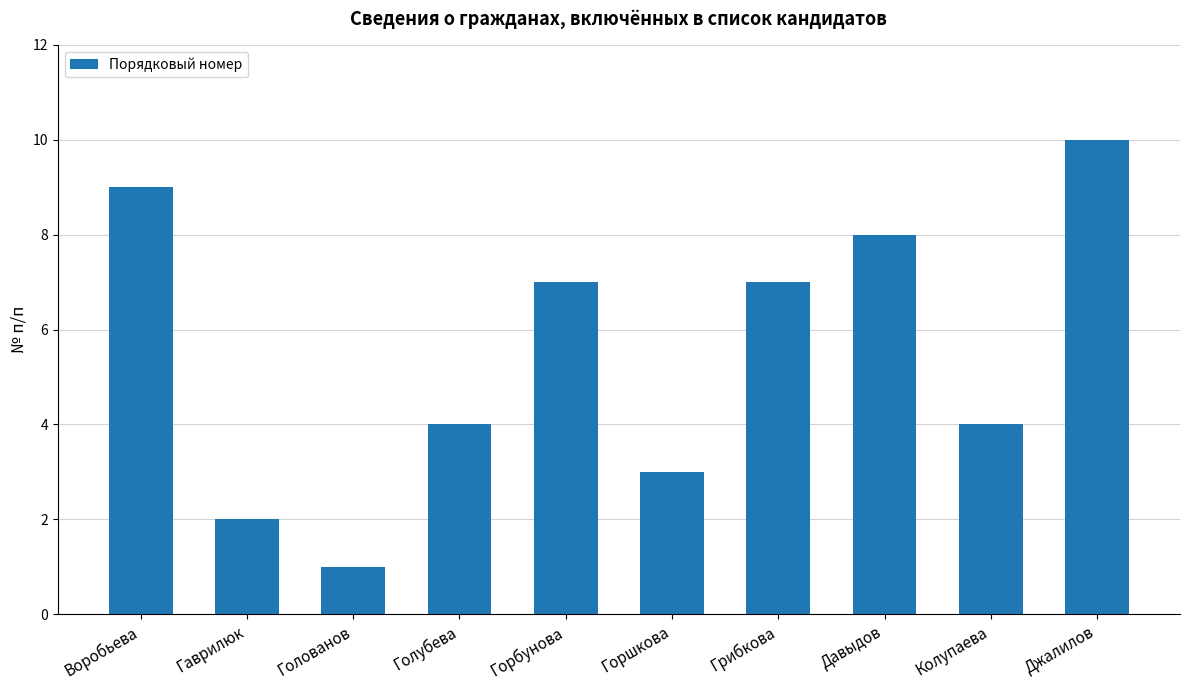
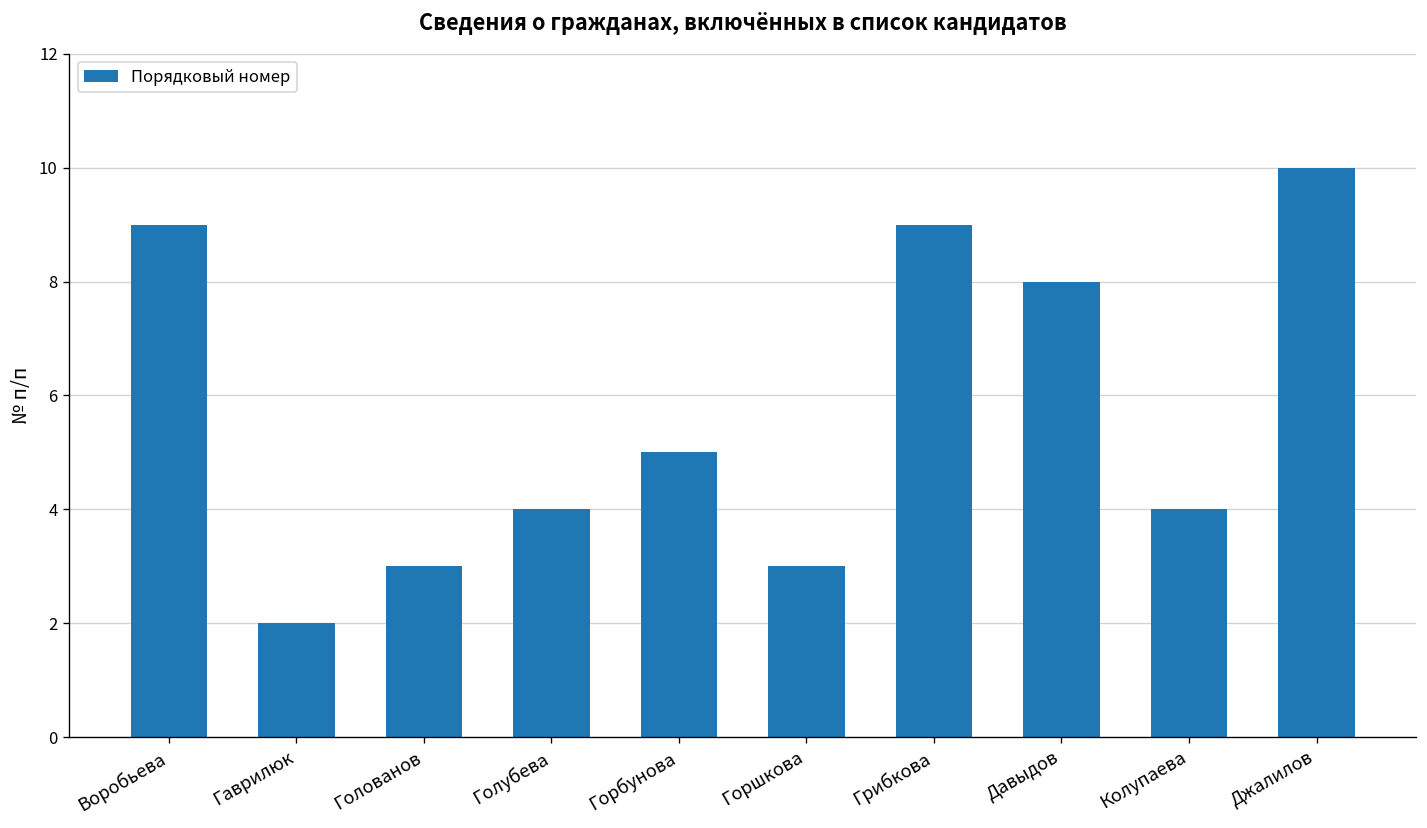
Голованов: 1 -> 3
Горбунова: 7 -> 5
Грибкова: 7 -> 9
